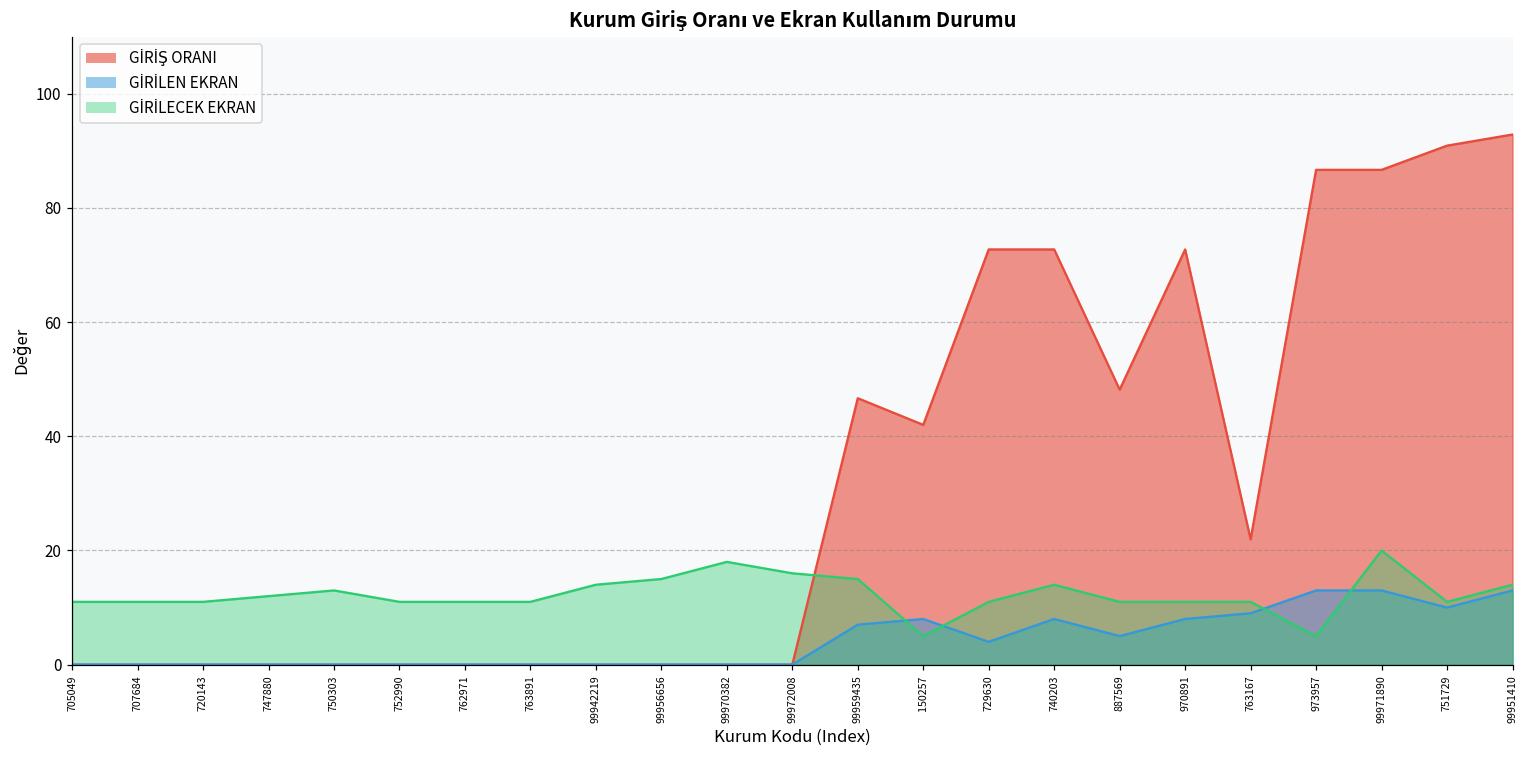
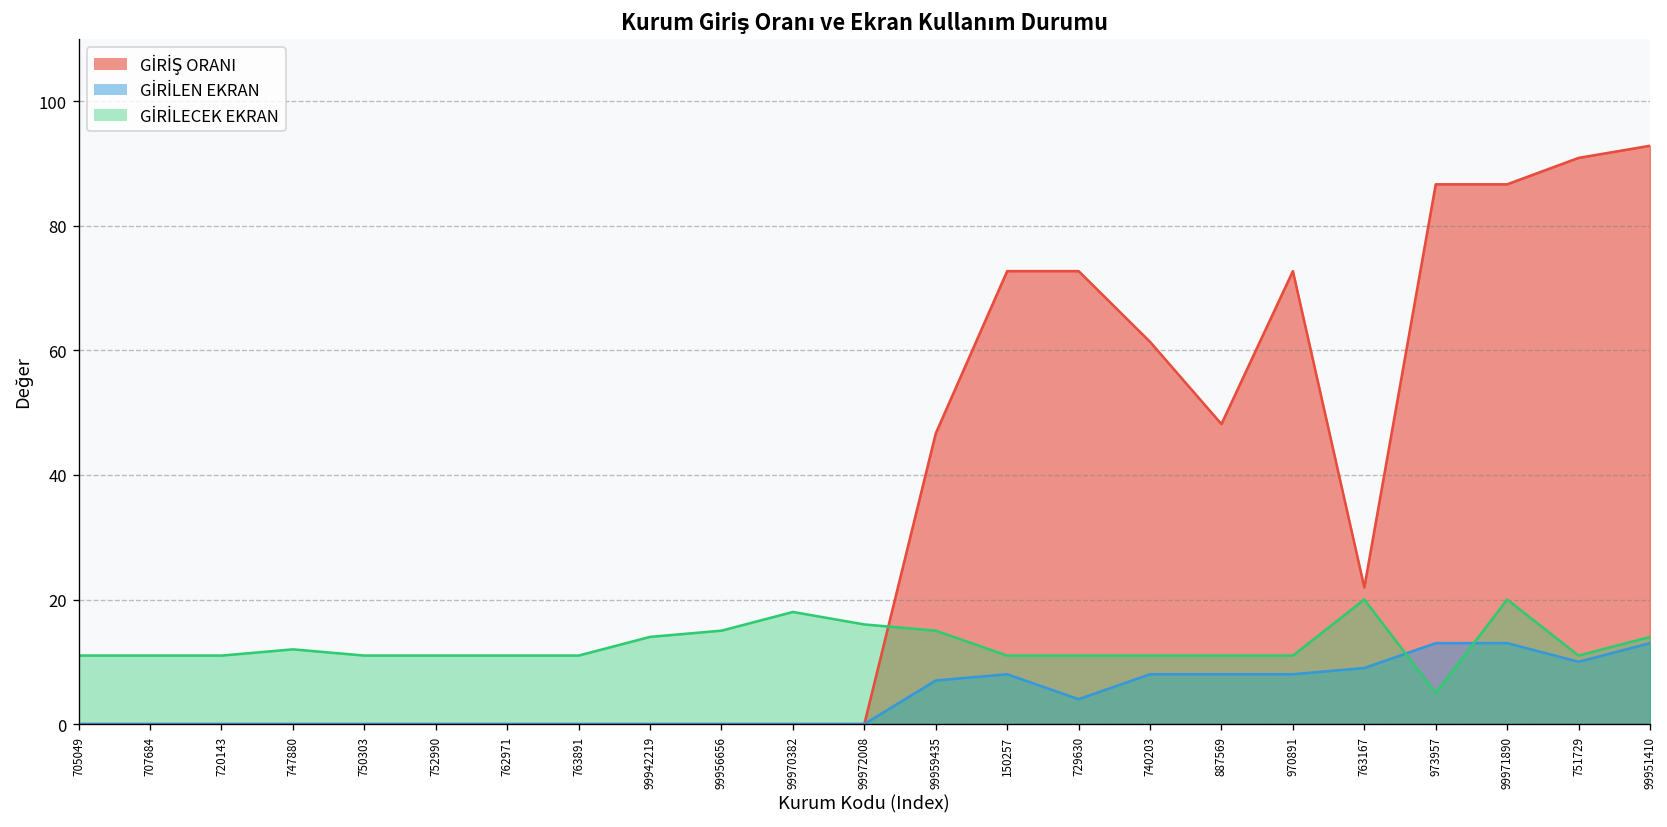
GİRİLECEK EKRAN, 750303: 13 -> 11
GİRİŞ ORANI, 150257: 42 -> 73
GİRİLECEK EKRAN, 150257: 5 -> 11
GİRİŞ ORANI, 740203: 73 -> 61
GİRİLECEK EKRAN, 740203: 14 -> 11
GİRİLEN EKRAN, 887569: 5 -> 8
GİRİLECEK EKRAN, 763167: 11 -> 20
